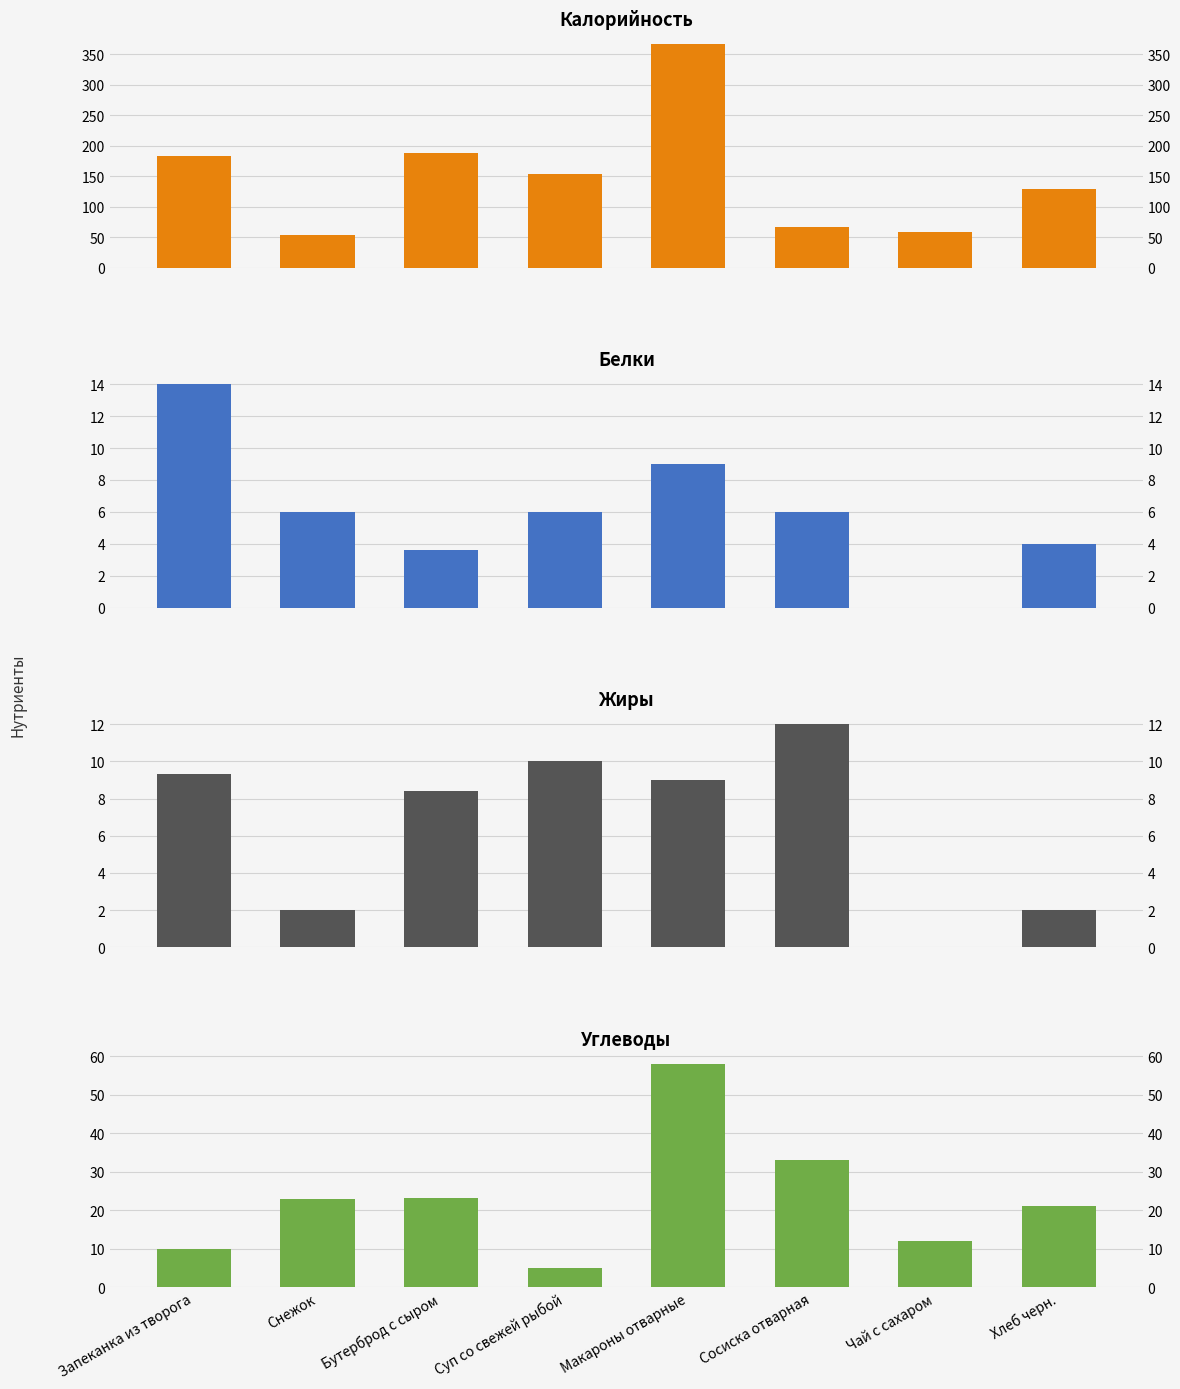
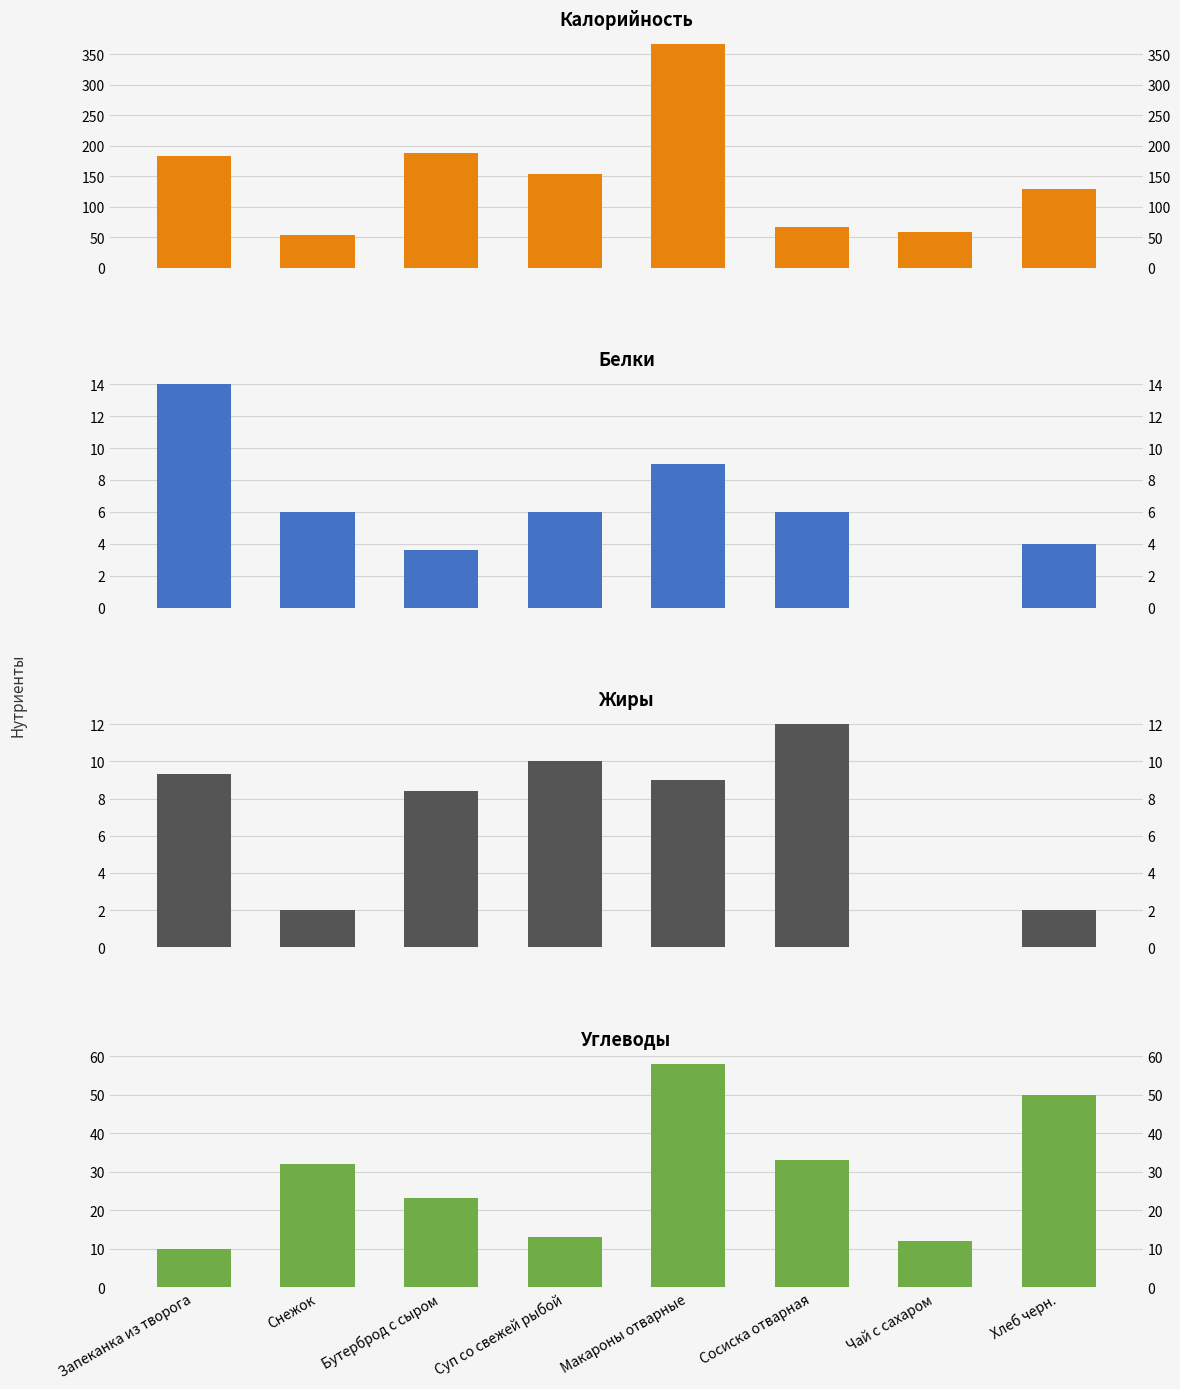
Углеводы, Снежок: 23 -> 32
Углеводы, Суп со свежей рыбой: 5 -> 13
Углеводы, Хлеб черн.: 21 -> 50
